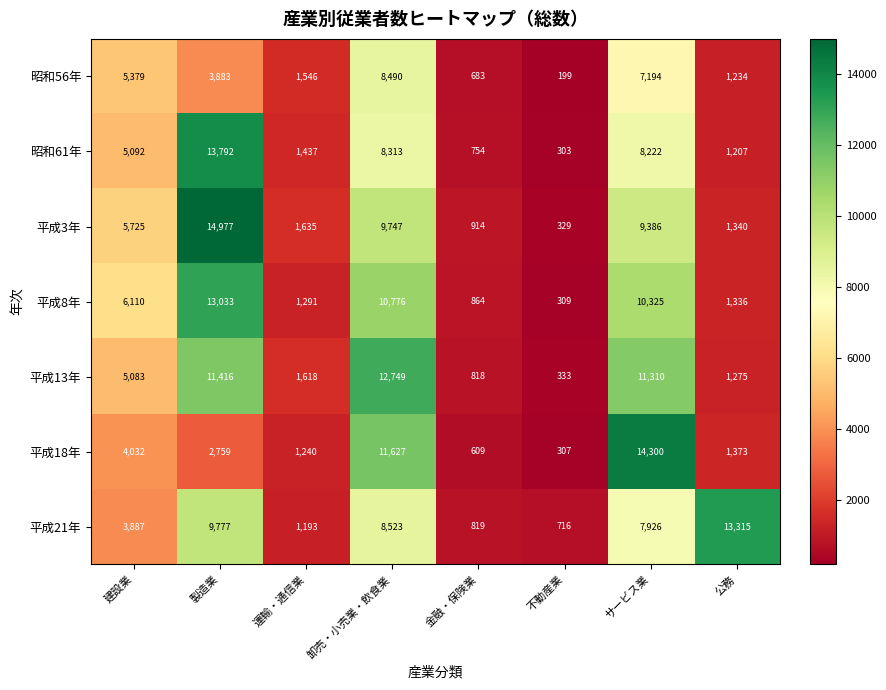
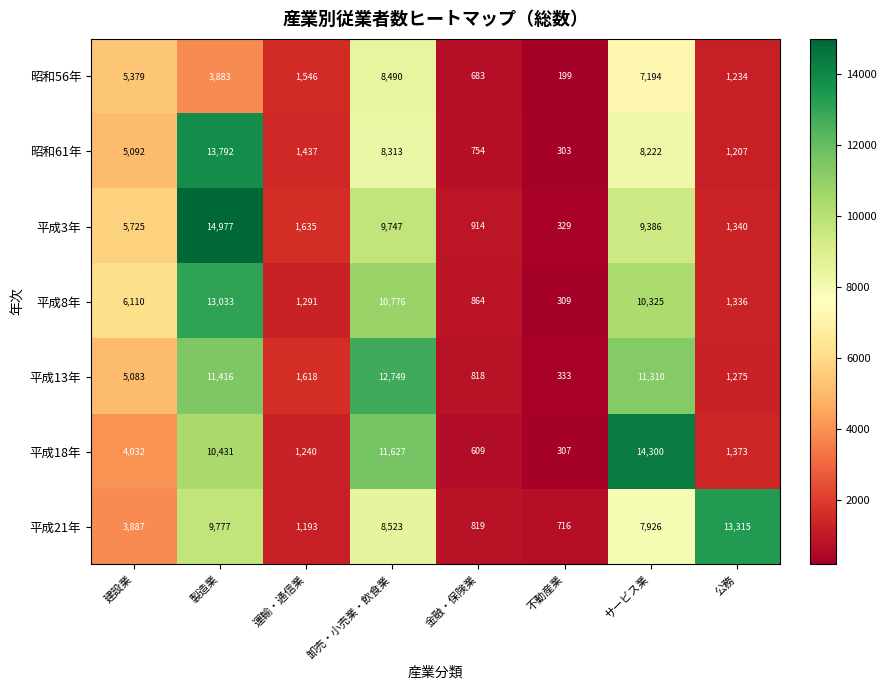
平成18年, 製造業: 2,759 -> 10,431
